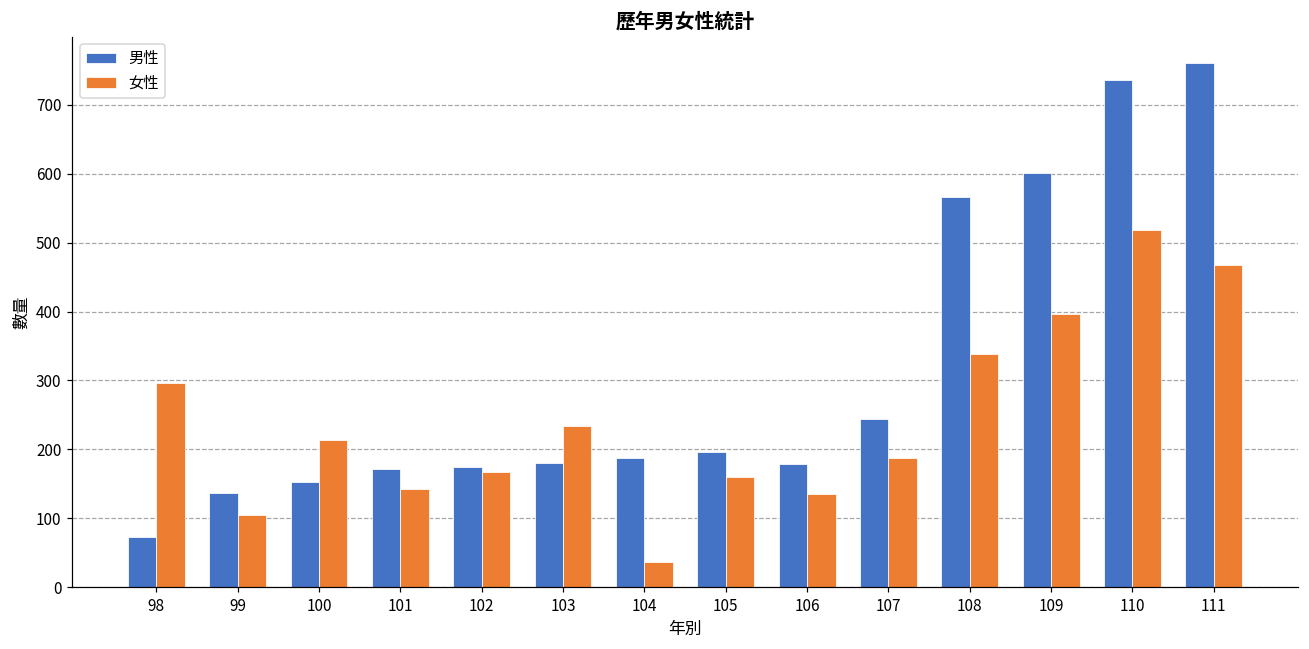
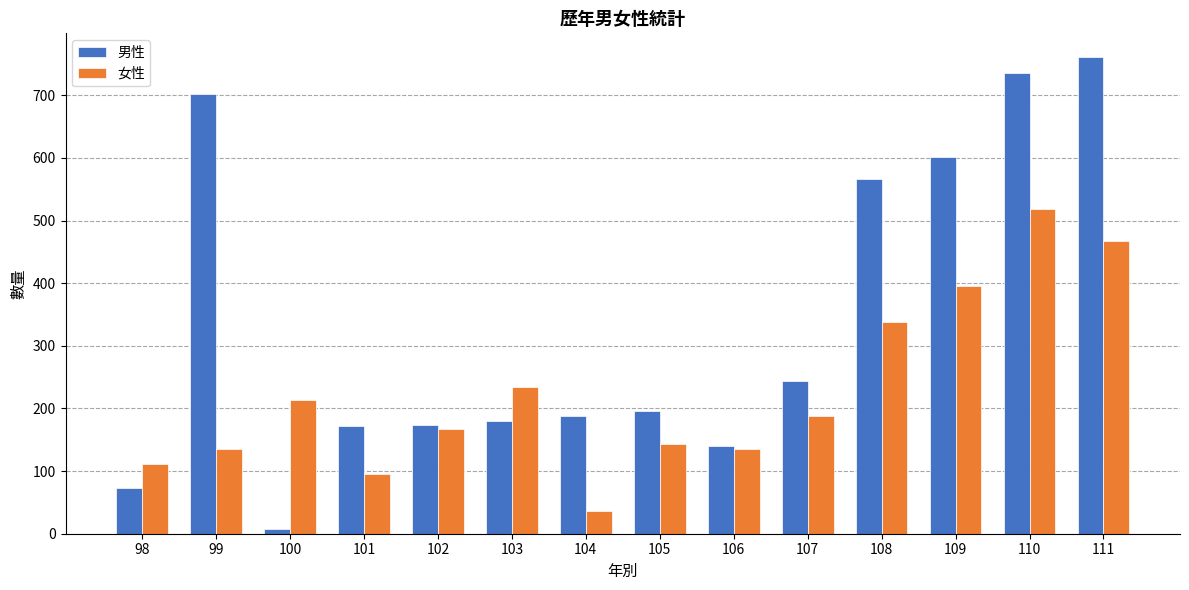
女性, 98: 300 -> 110
男性, 99: 140 -> 700
女性, 99: 100 -> 140
男性, 100: 150 -> 10
女性, 101: 140 -> 100
女性, 105: 160 -> 140
男性, 106: 180 -> 140
